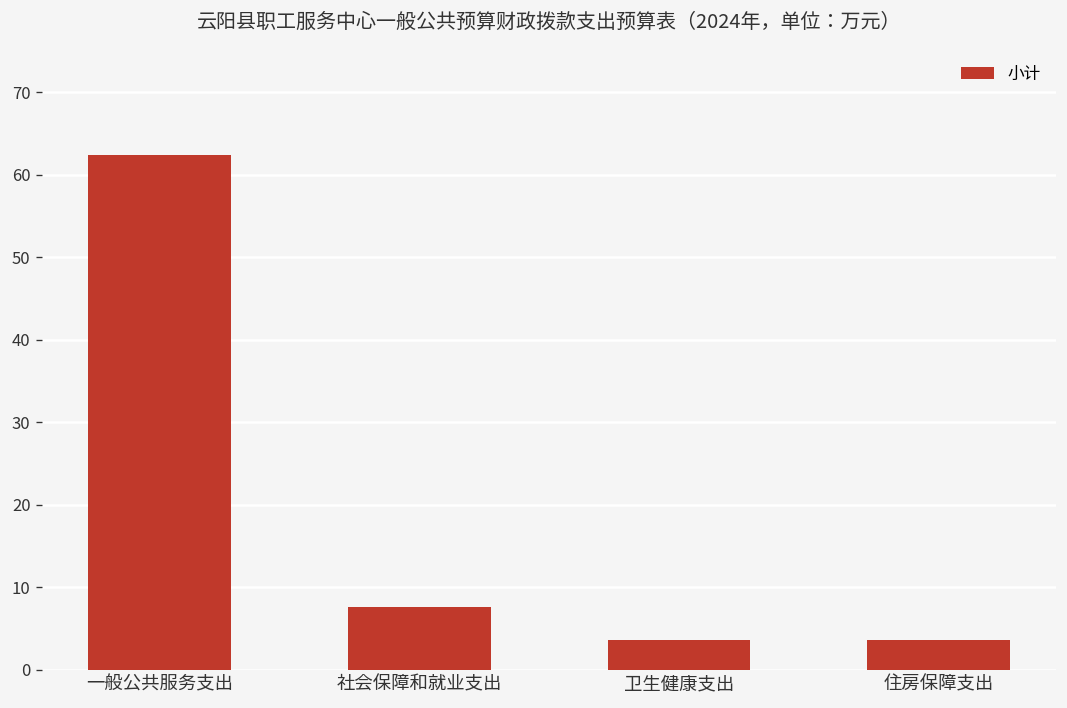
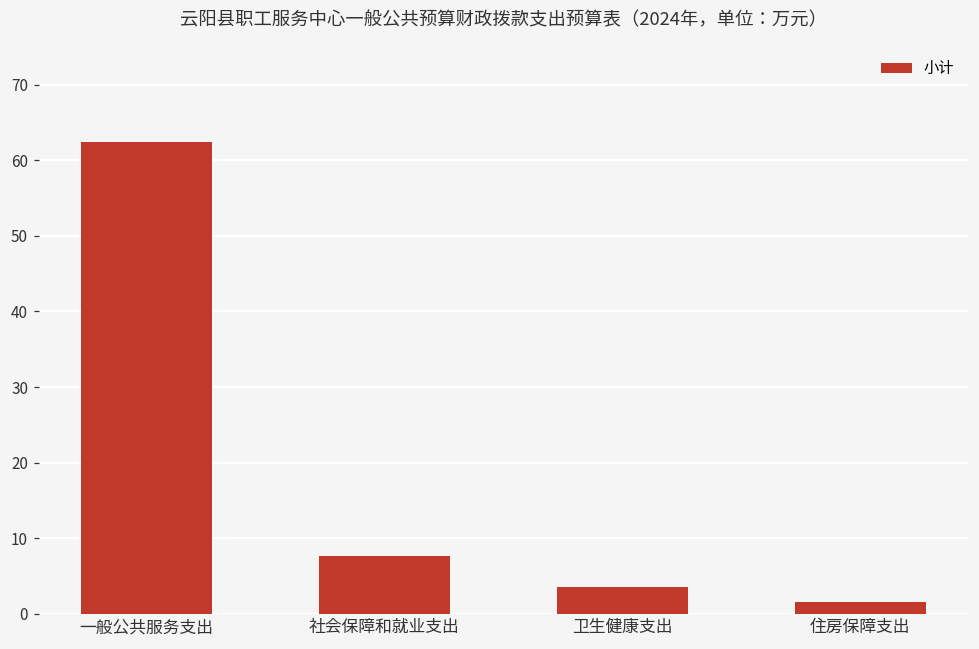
住房保障支出: 4 -> 2
